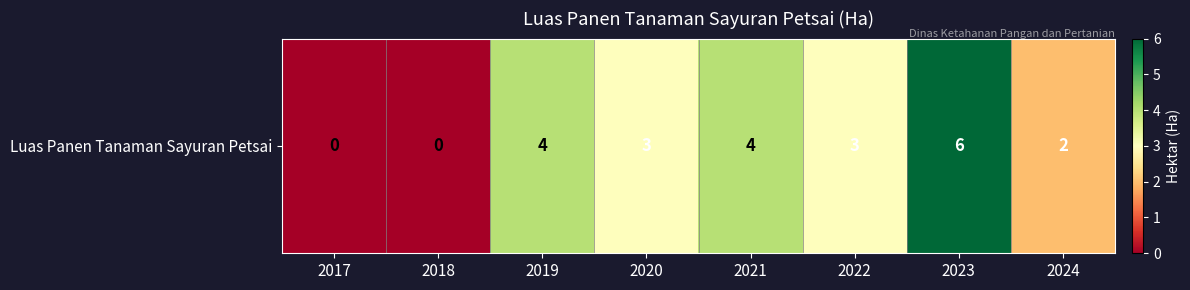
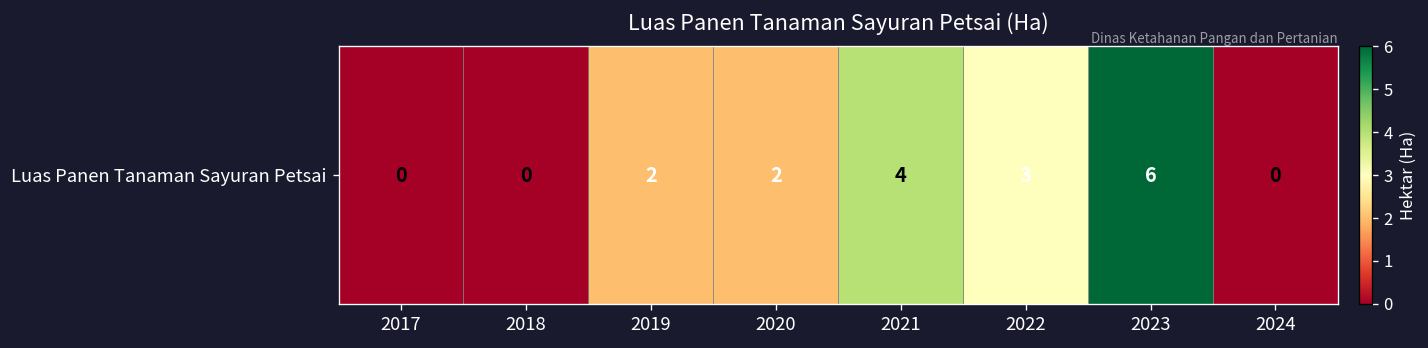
Luas Panen Tanaman Sayuran Petsai, 2019: 4 -> 2
Luas Panen Tanaman Sayuran Petsai, 2020: 3 -> 2
Luas Panen Tanaman Sayuran Petsai, 2024: 2 -> 0
